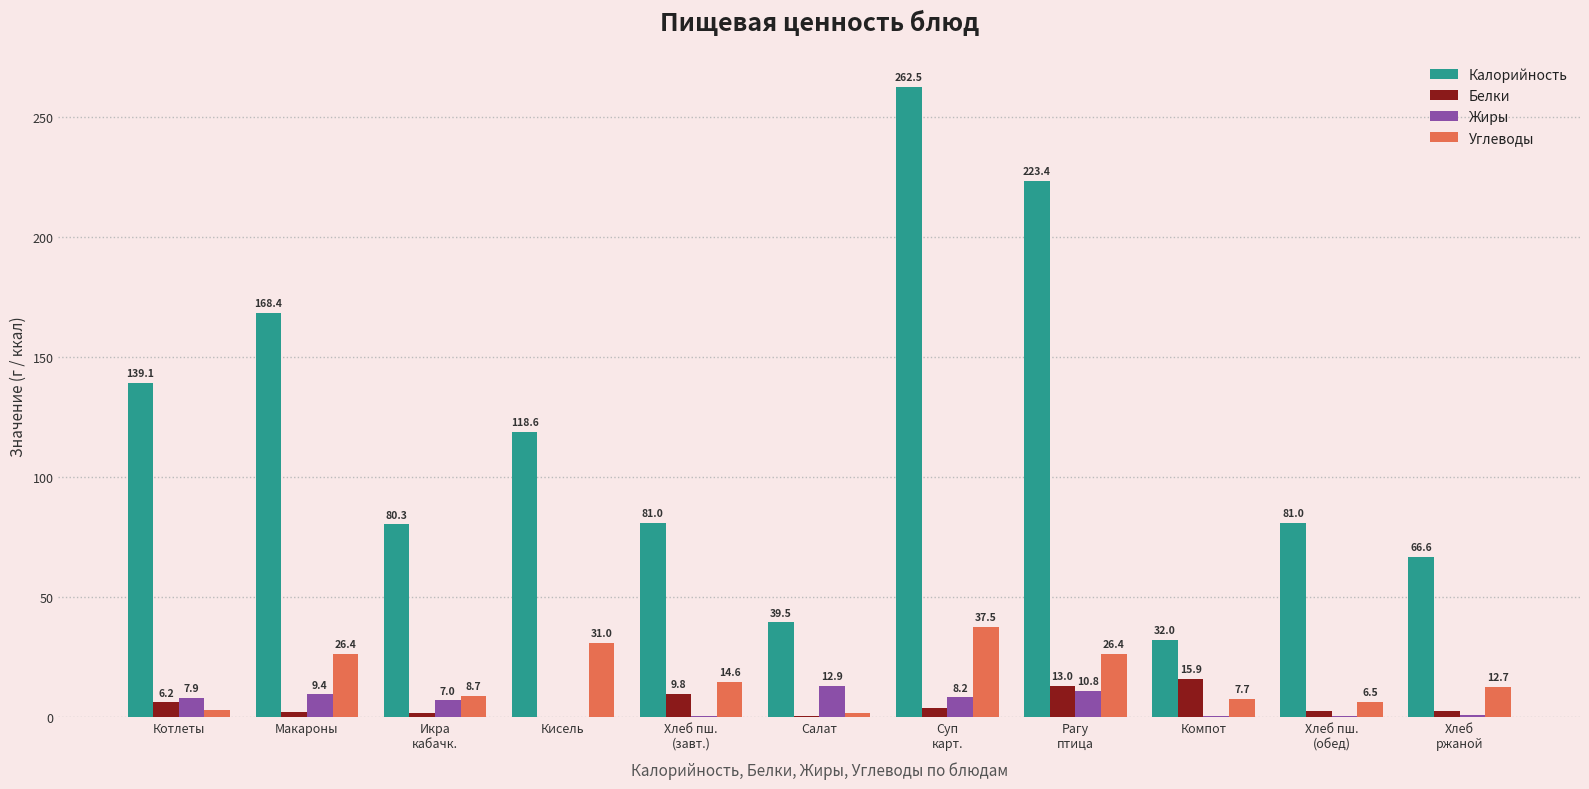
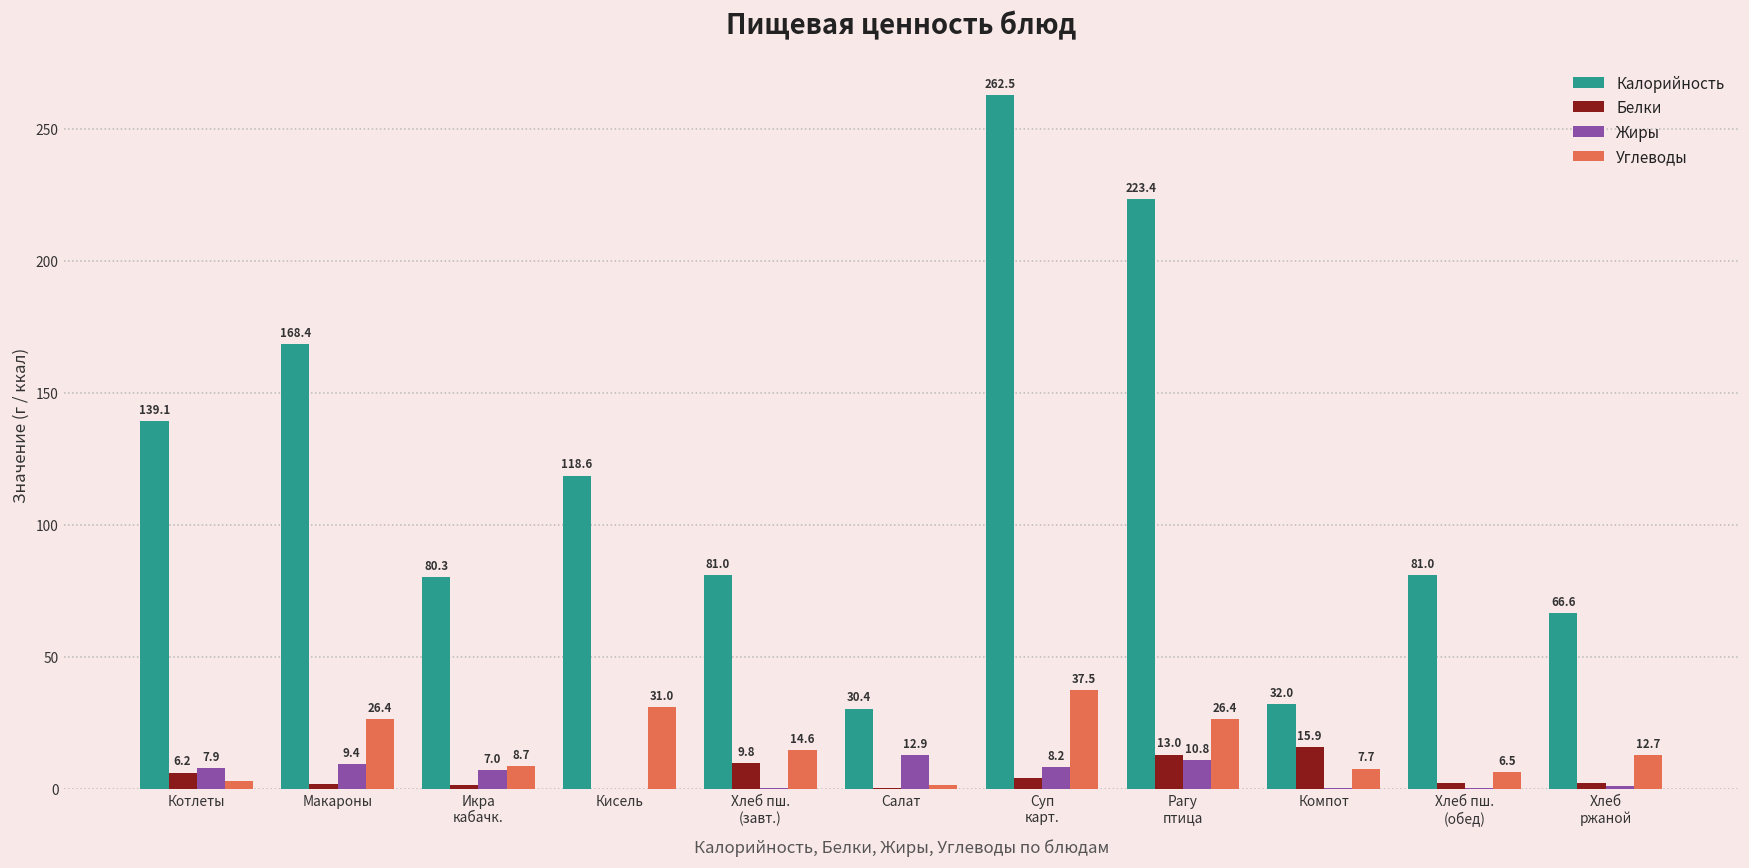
Калорийность, Салат: 39.5 -> 30.4
